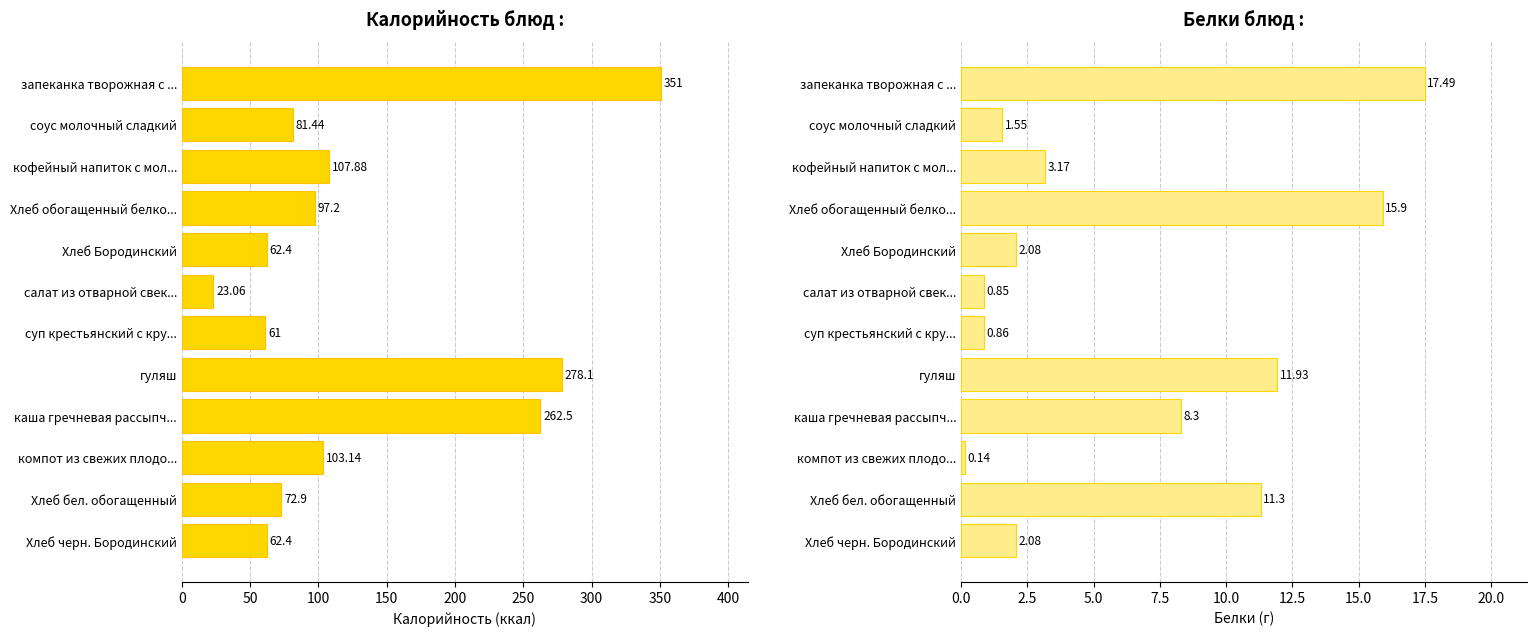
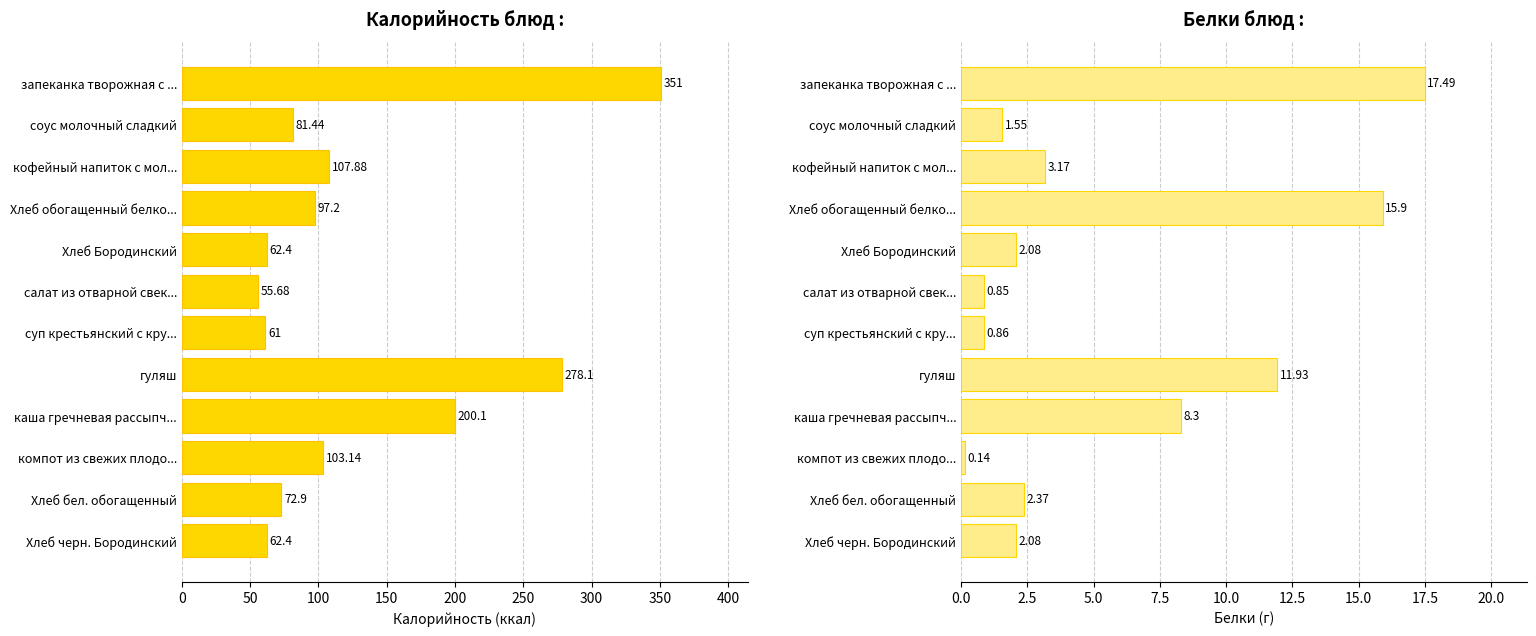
Калорийность блюд :, салат из отварной свек...: 23.06 -> 55.68
Калорийность блюд :, каша гречневая рассыпч...: 262.5 -> 200.1
Белки блюд :, Хлеб бел. обогащенный: 11.3 -> 2.37
